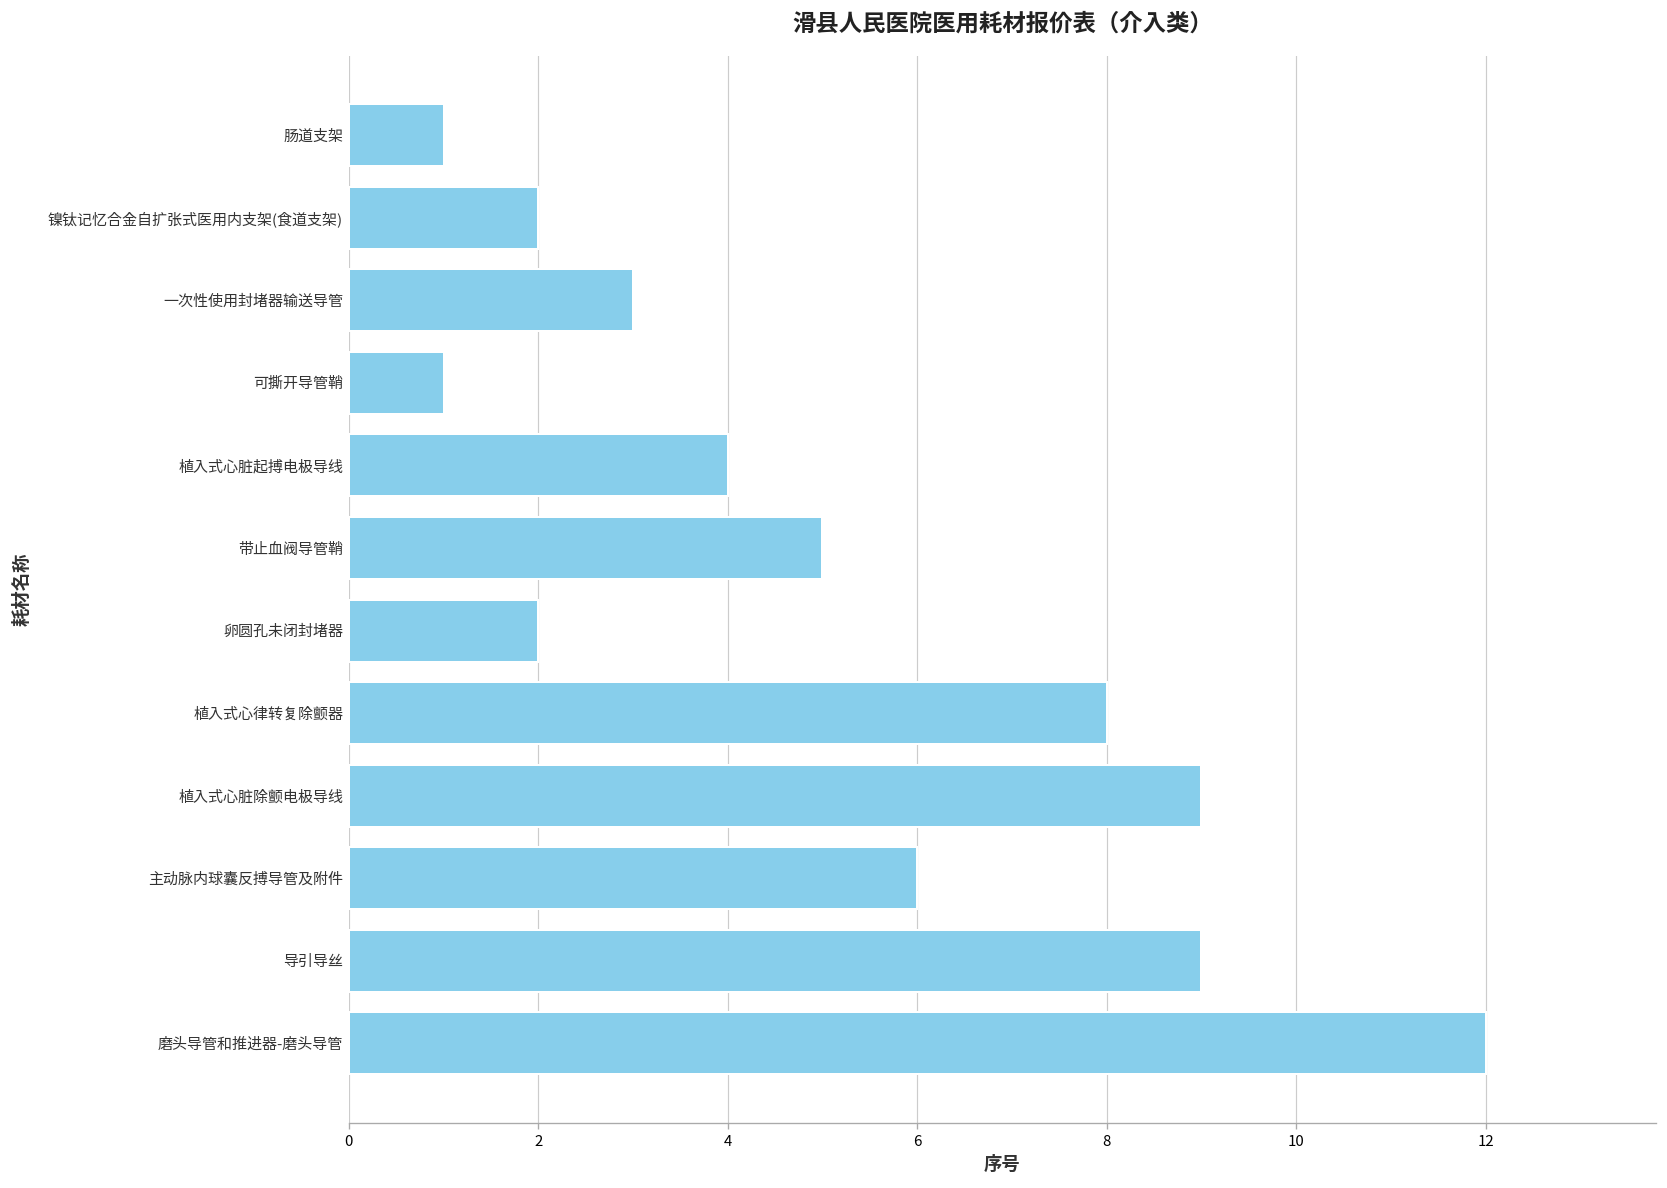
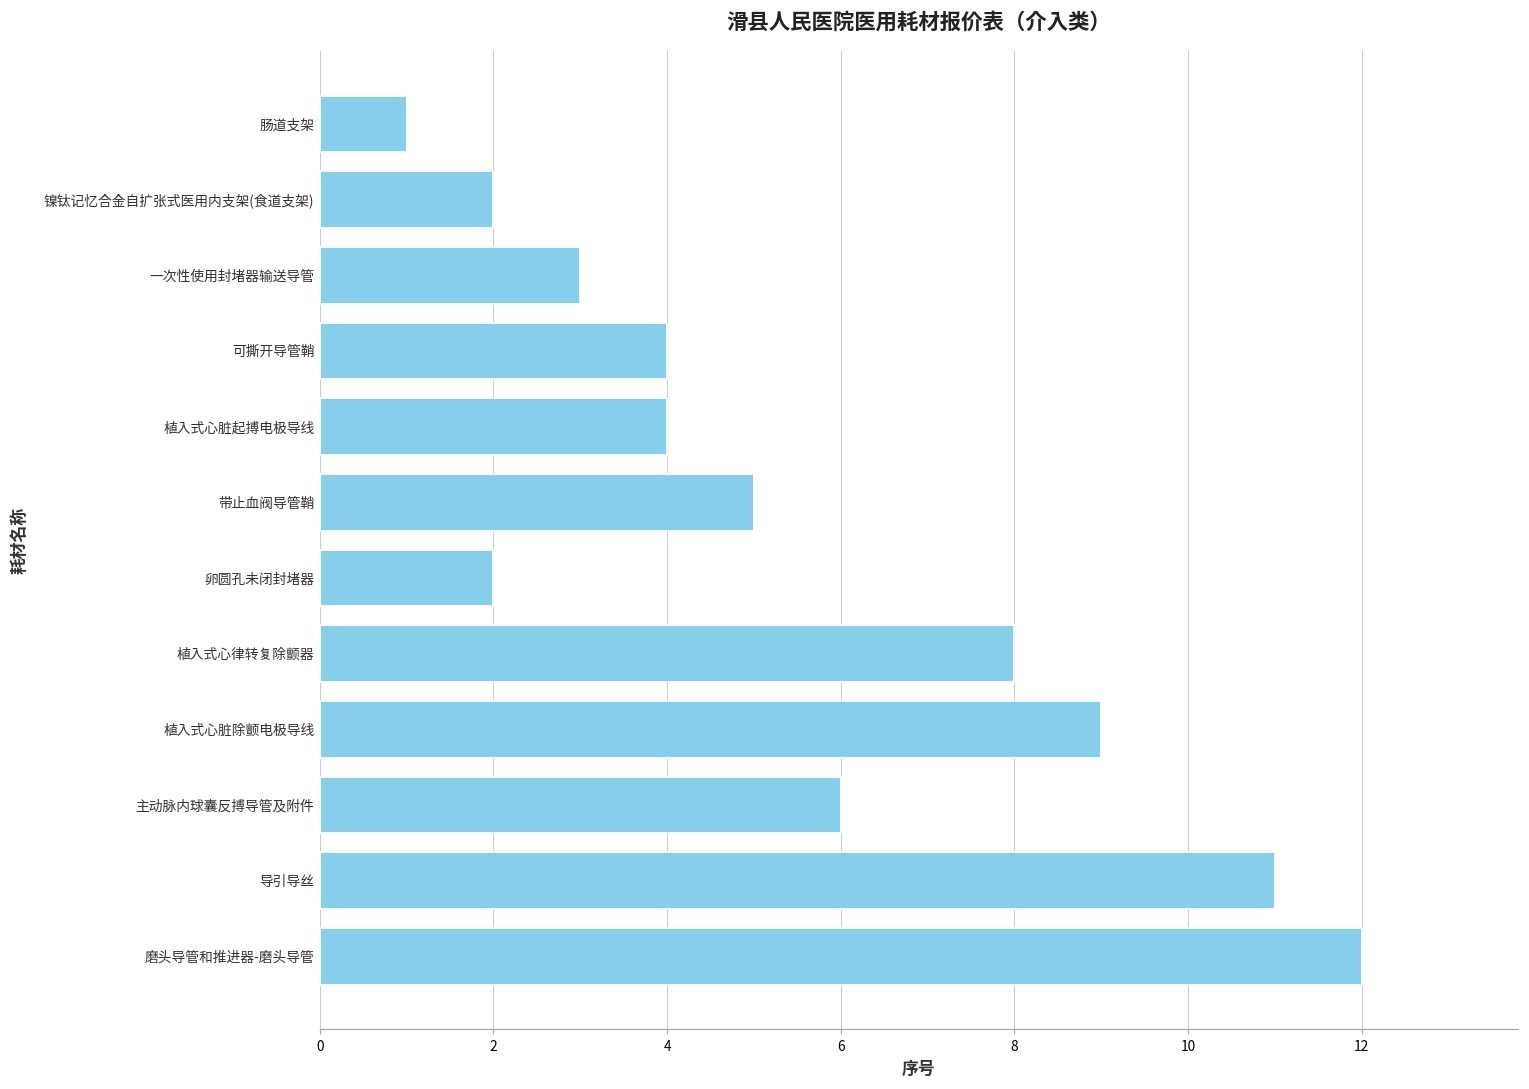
可撕开导管鞘: 1 -> 4
导引导丝: 9 -> 11
